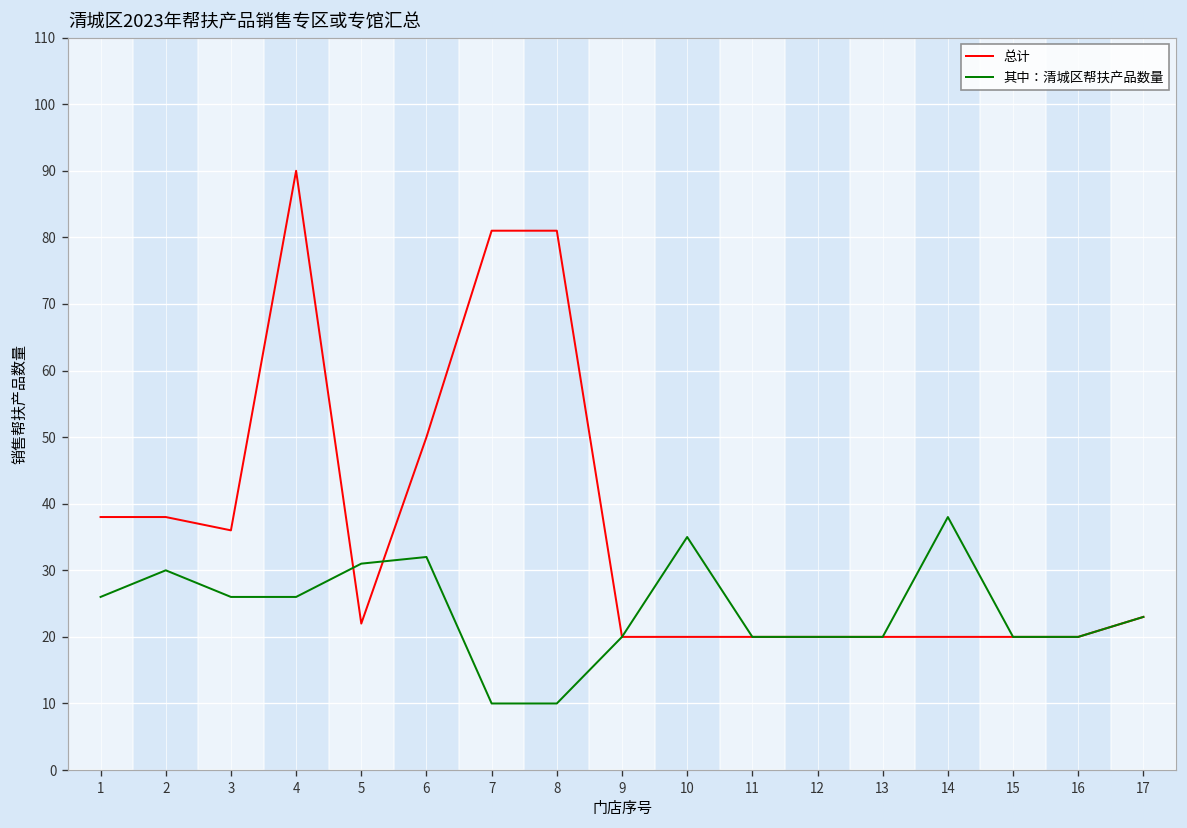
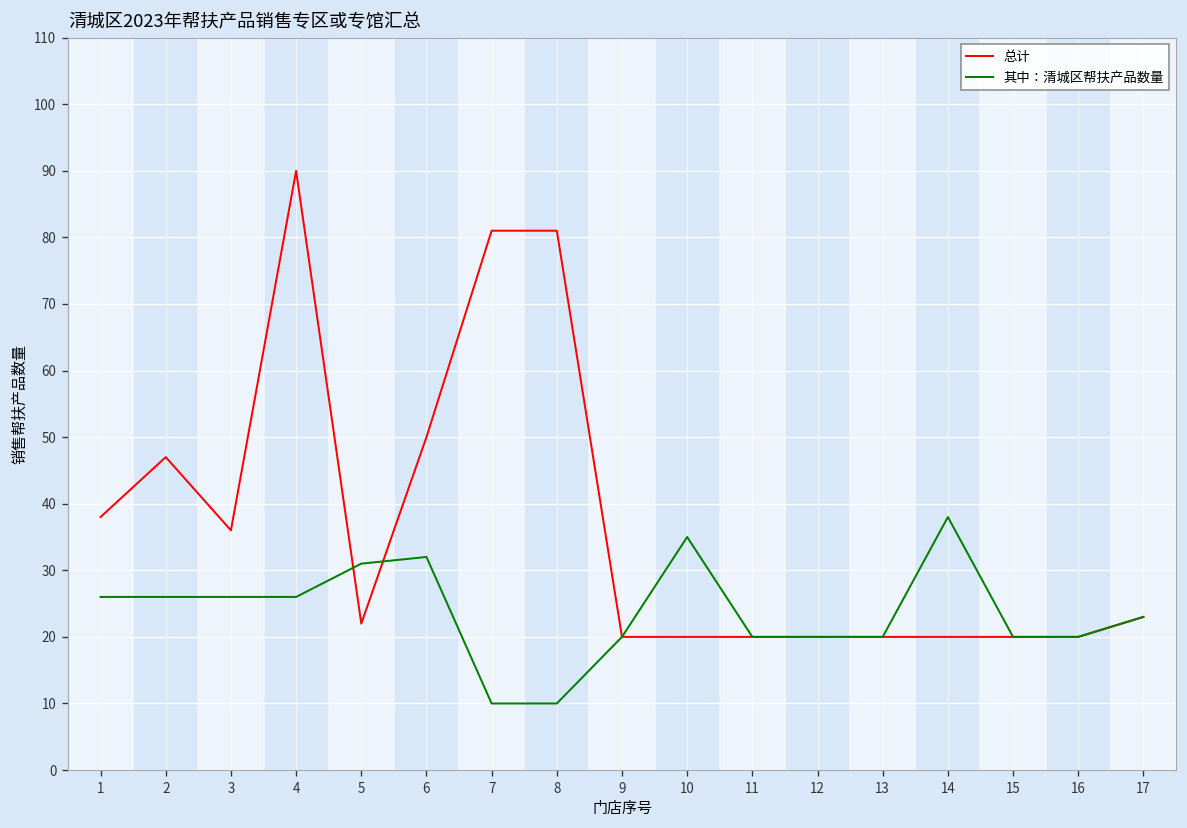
总计, 2: 38 -> 47
其中：清城区帮扶产品数量, 2: 30 -> 26
